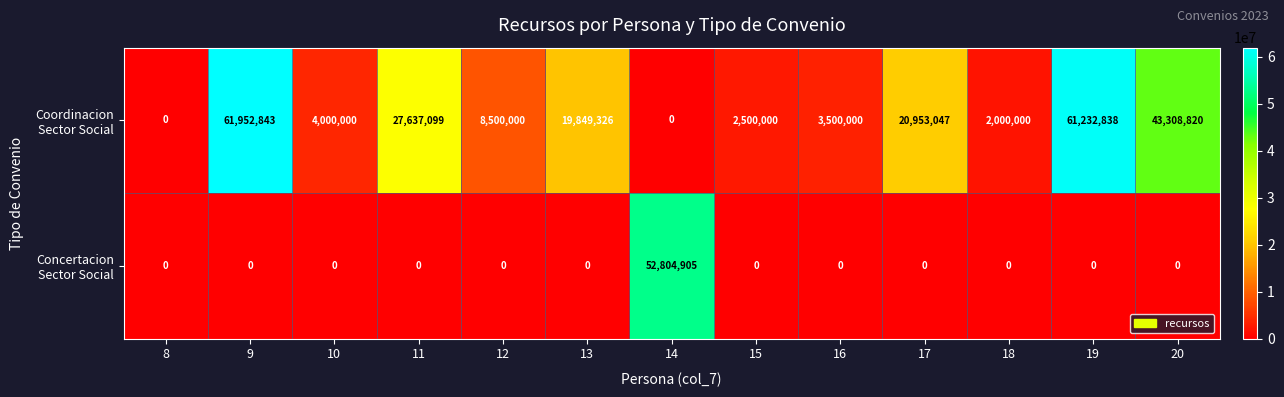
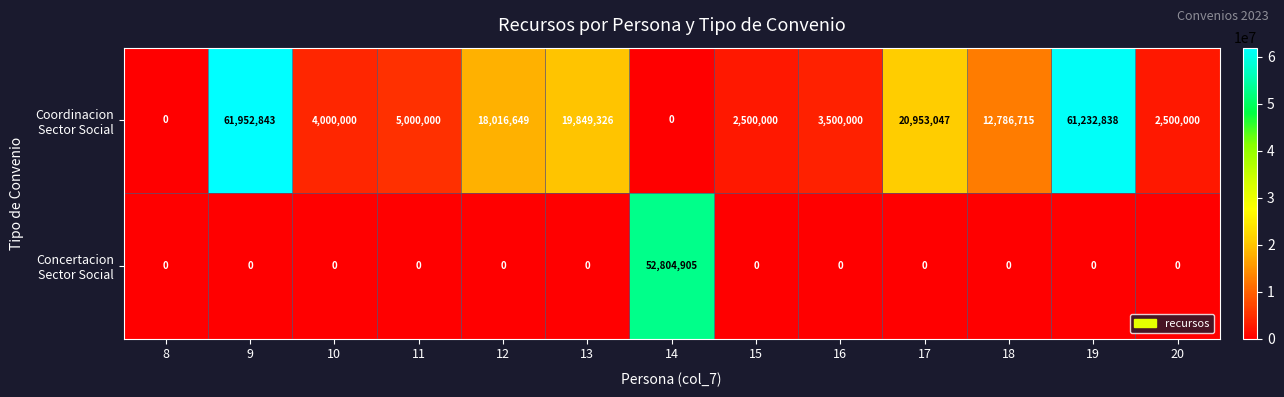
Coordinacion Sector Social, 11: 27,637,099 -> 5,000,000
Coordinacion Sector Social, 12: 8,500,000 -> 18,016,649
Coordinacion Sector Social, 18: 2,000,000 -> 12,786,715
Coordinacion Sector Social, 20: 43,308,820 -> 2,500,000
